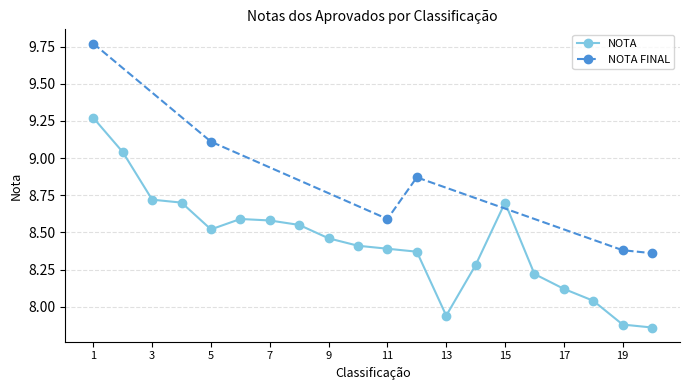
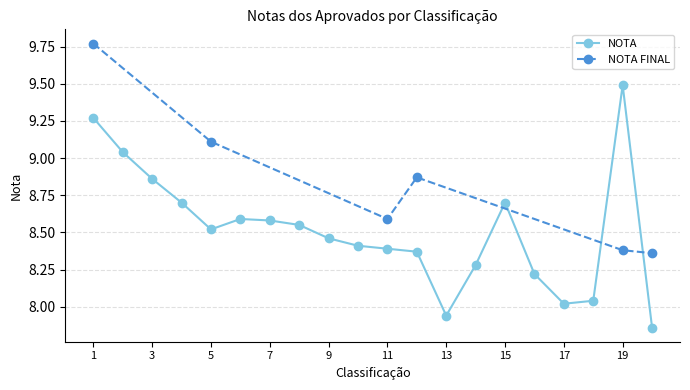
NOTA, 3: 8.72 -> 8.86
NOTA, 17: 8.12 -> 8.02
NOTA, 19: 7.88 -> 9.49
